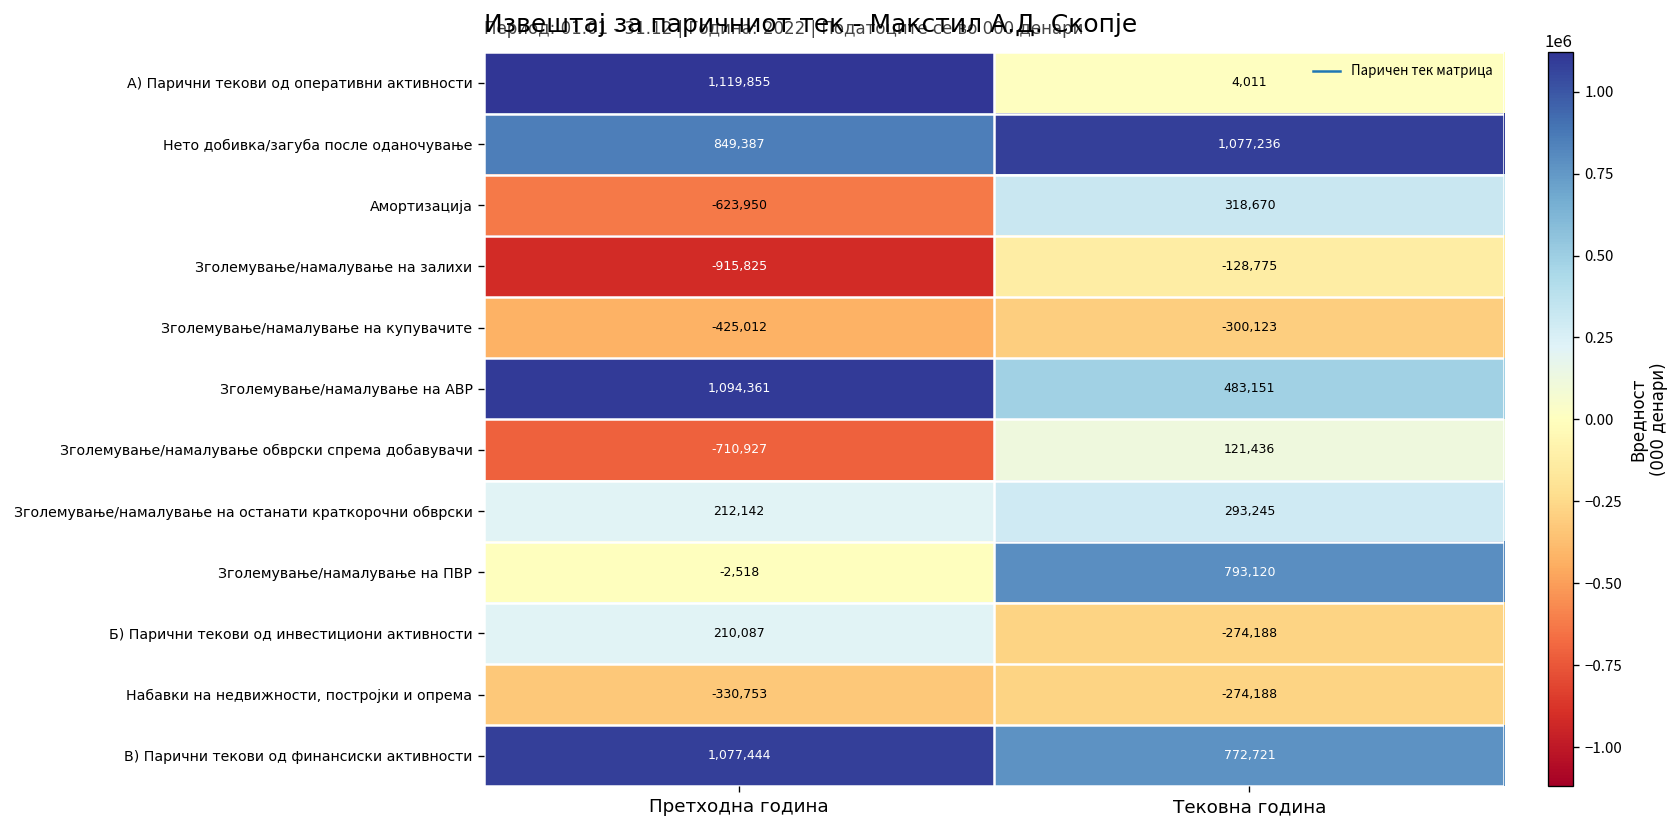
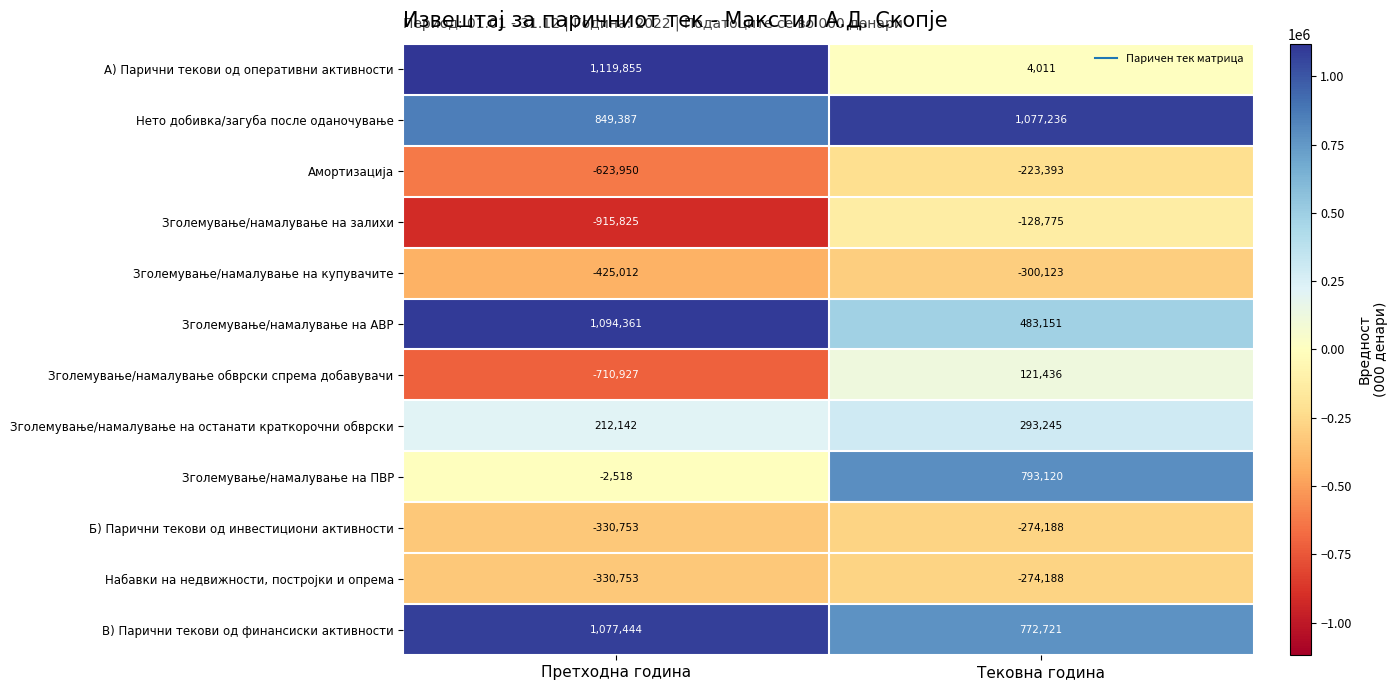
Амортизација, Тековна година: 318,670 -> -223,393
Б) Парични текови од инвестициони активности, Претходна година: 210,087 -> -330,753
